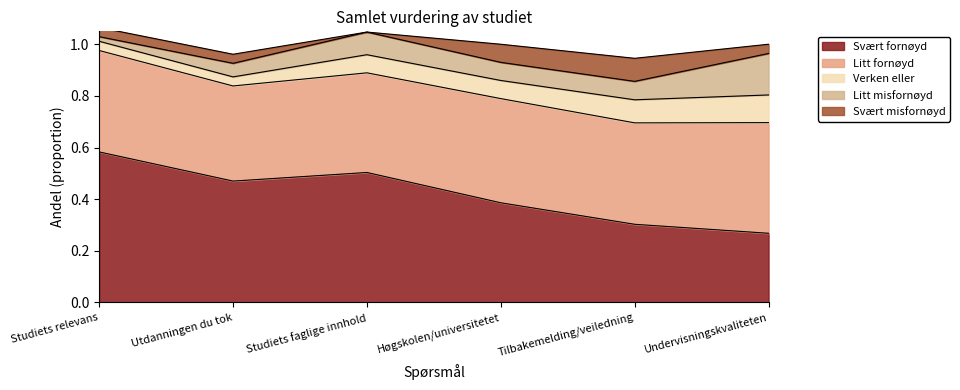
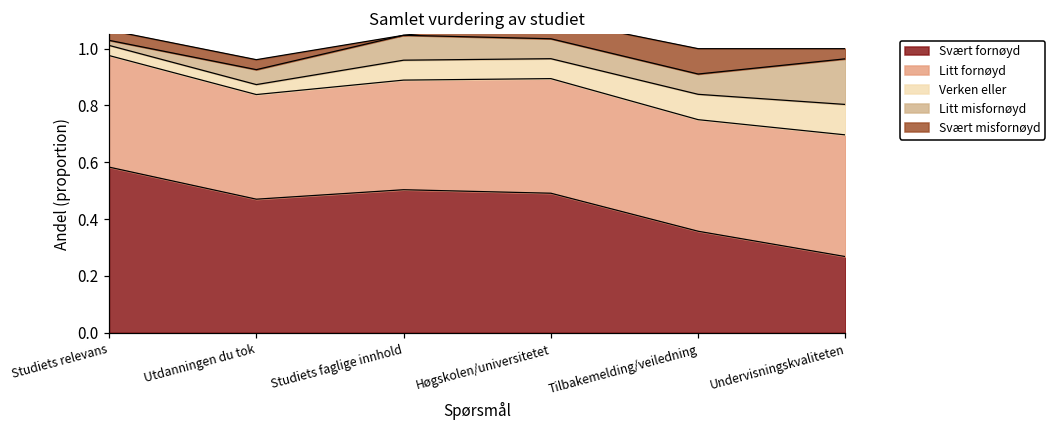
Svært fornøyd, Høgskolen/universitetet: 0.39 -> 0.49
Svært fornøyd, Tilbakemelding/veiledning: 0.30 -> 0.36
